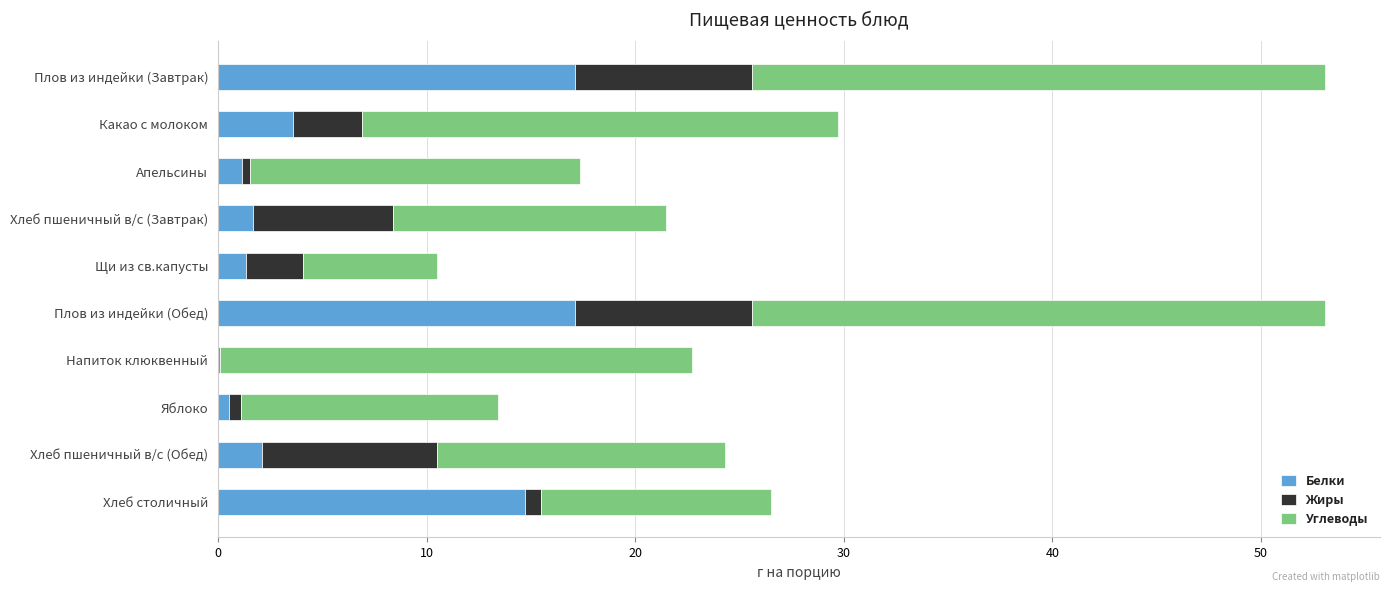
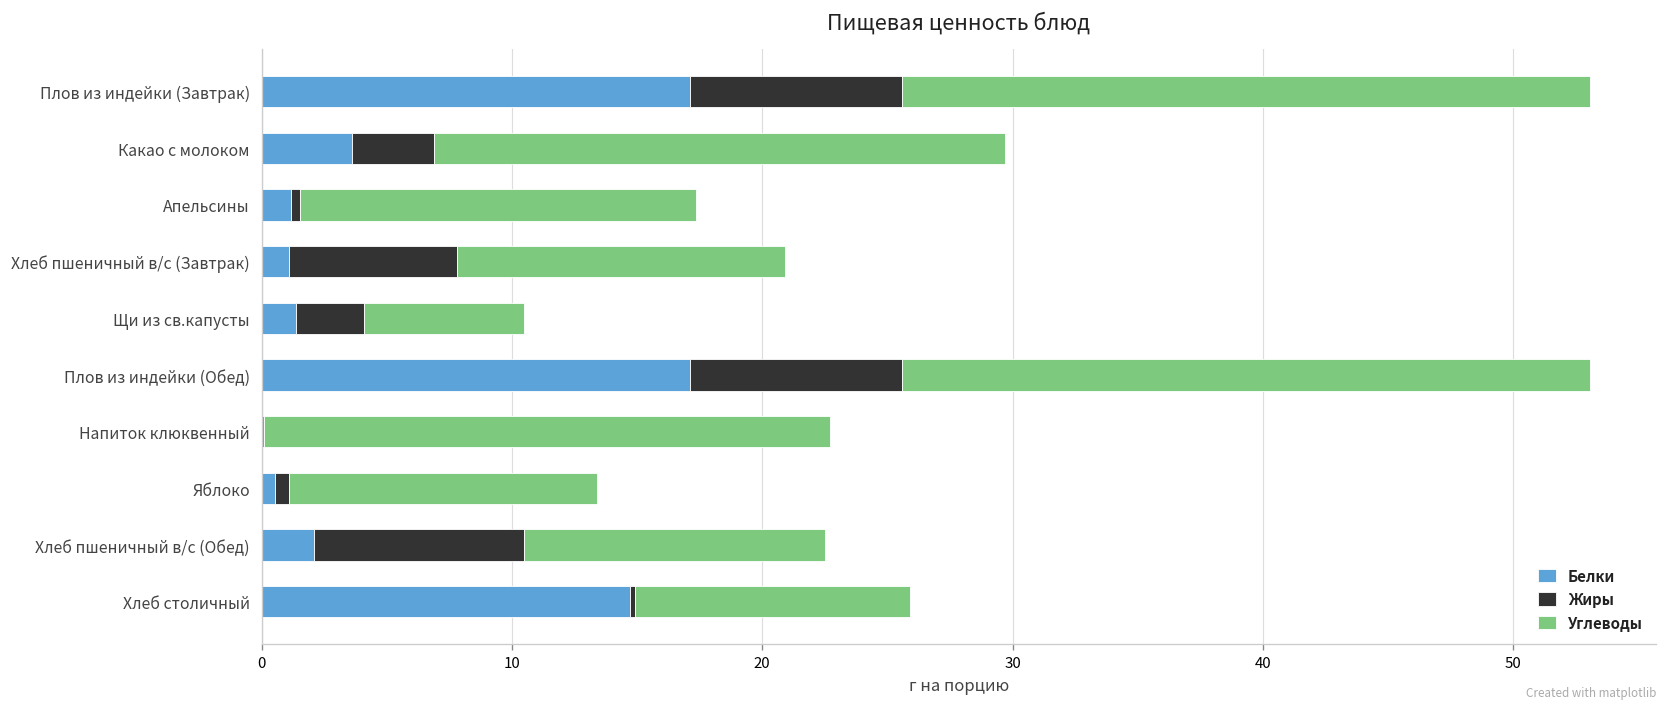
Белки, Хлеб пшеничный в/с (Завтрак): 1.7 -> 1.1
Углеводы, Хлеб пшеничный в/с (Обед): 13.8 -> 12.0
Жиры, Хлеб столичный: 0.8 -> 0.2
